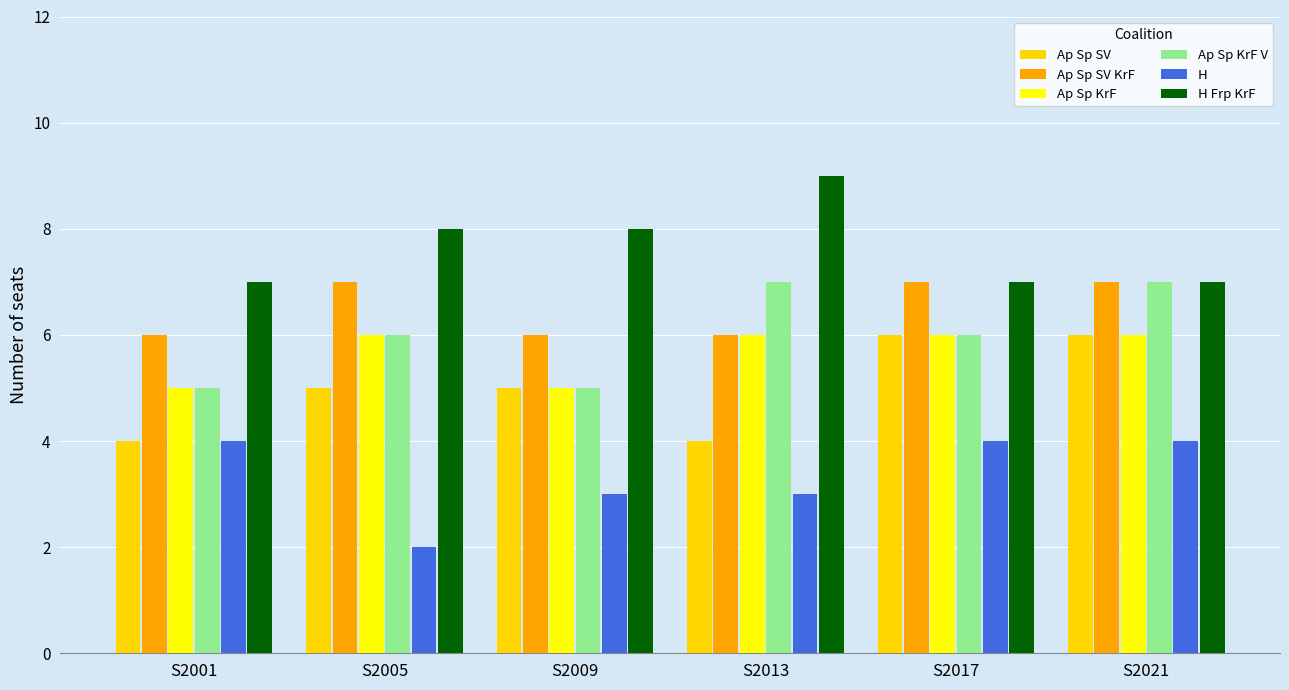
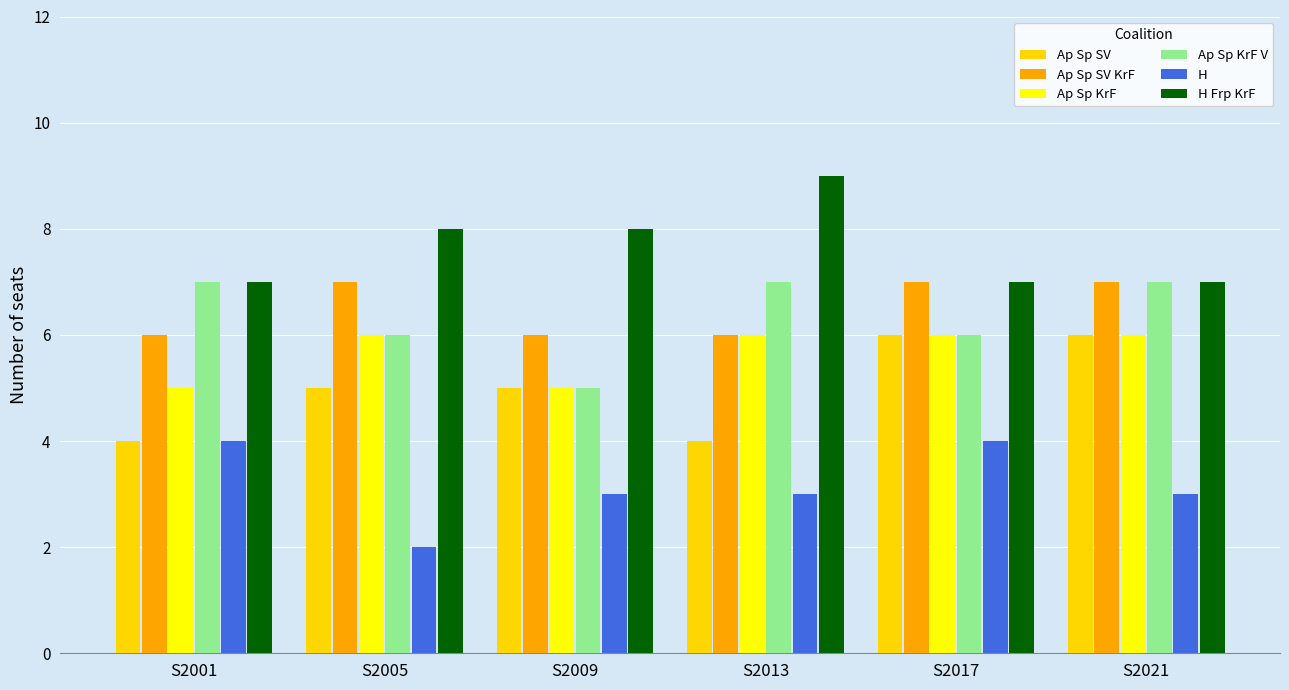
Ap Sp KrF V, S2001: 5 -> 7
H, S2021: 4 -> 3
